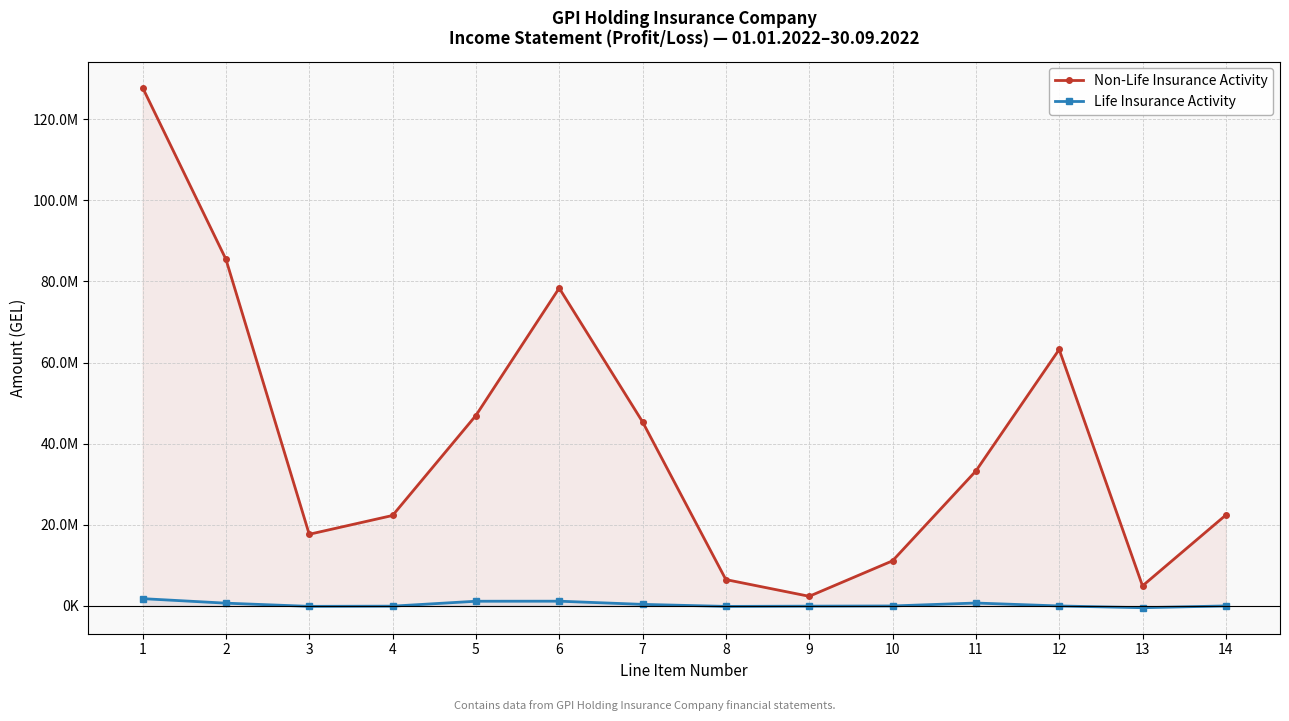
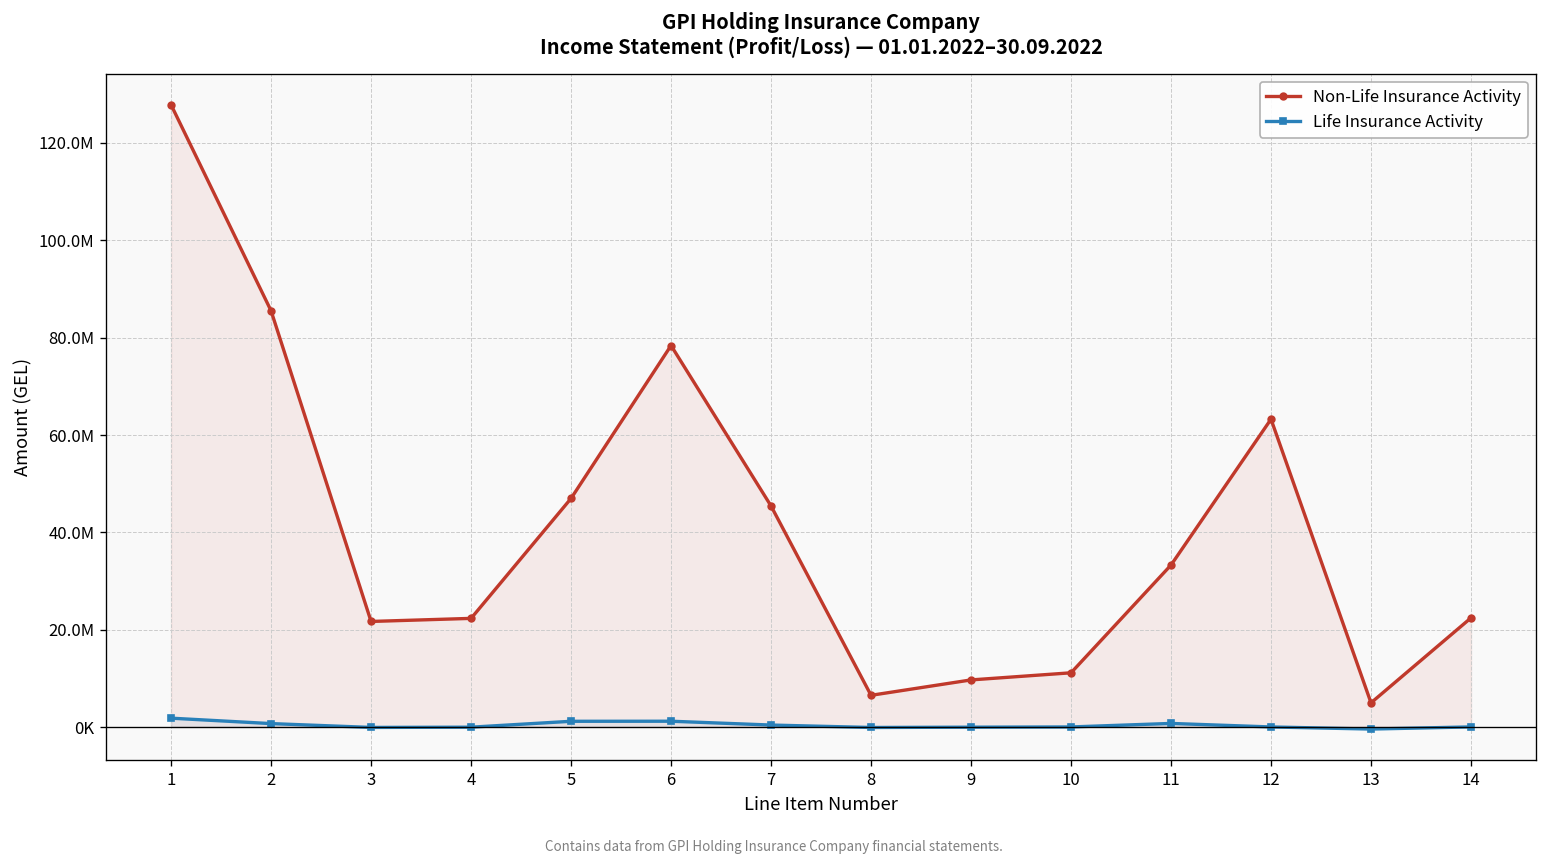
Non-Life Insurance Activity, 3: 18000000 -> 22000000
Non-Life Insurance Activity, 9: 2000000 -> 10000000
